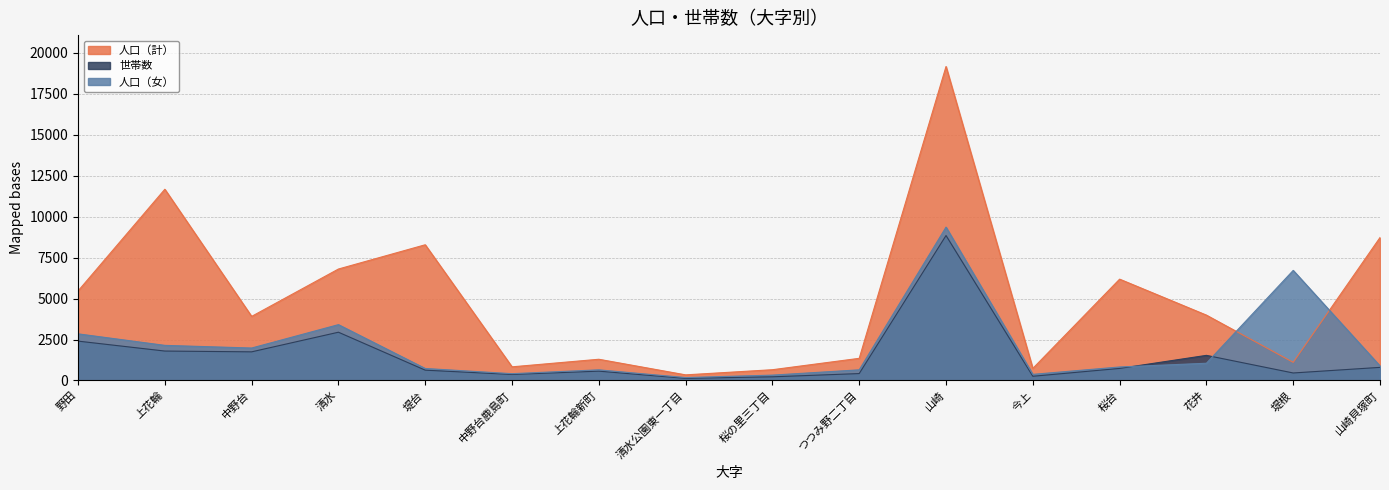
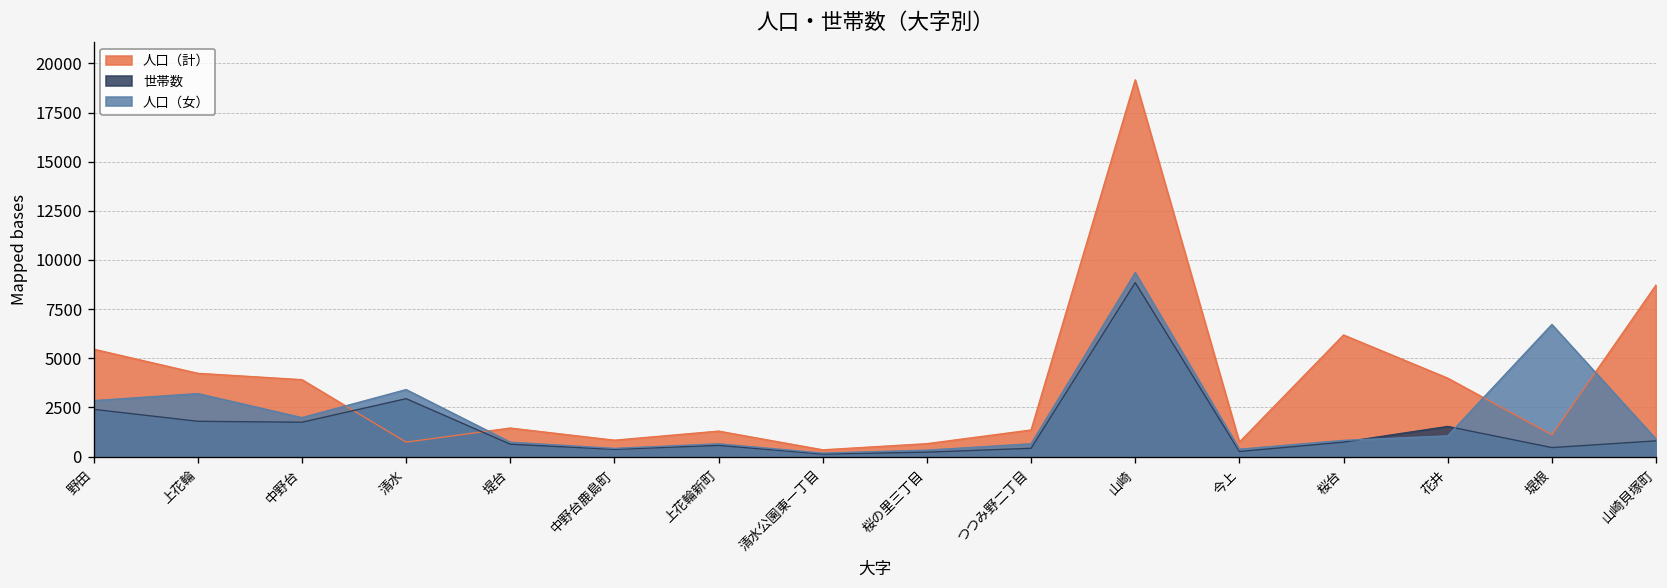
人口（計）, 上花輪: 11700 -> 4200
人口（女）, 上花輪: 2100 -> 3200
人口（計）, 清水: 6800 -> 700
人口（計）, 堤台: 8300 -> 1500
